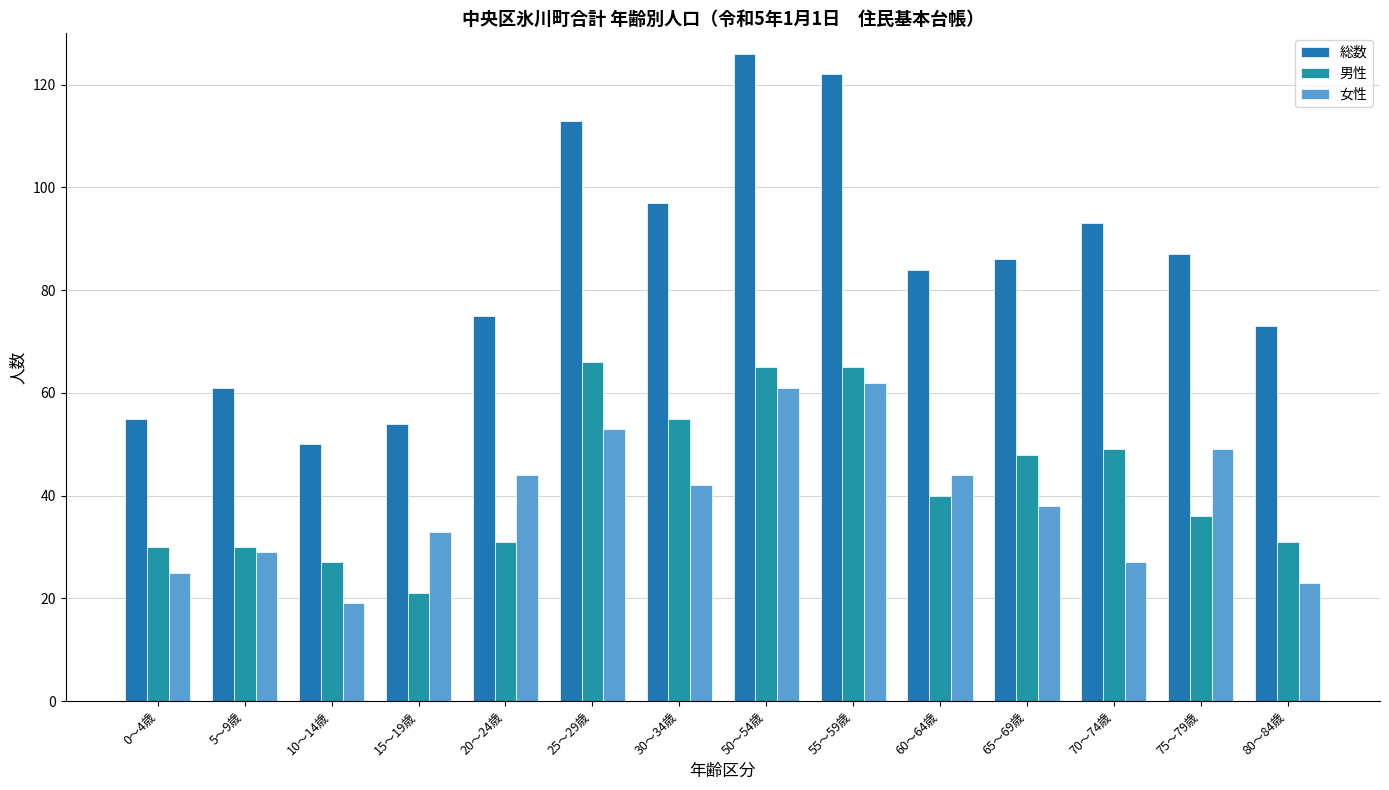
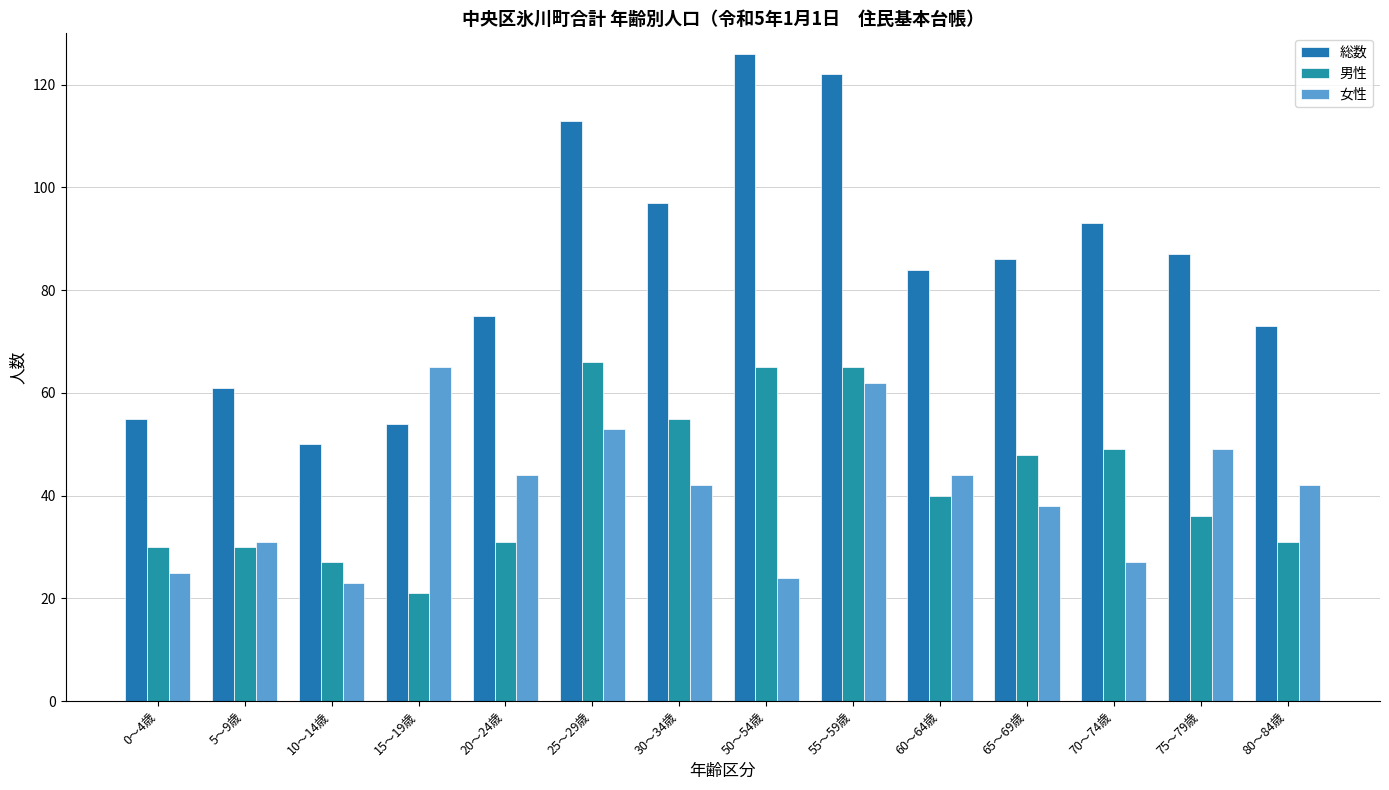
女性, 5～9歳: 29 -> 31
女性, 10～14歳: 19 -> 23
女性, 15～19歳: 33 -> 65
女性, 50～54歳: 61 -> 24
女性, 80～84歳: 23 -> 42
